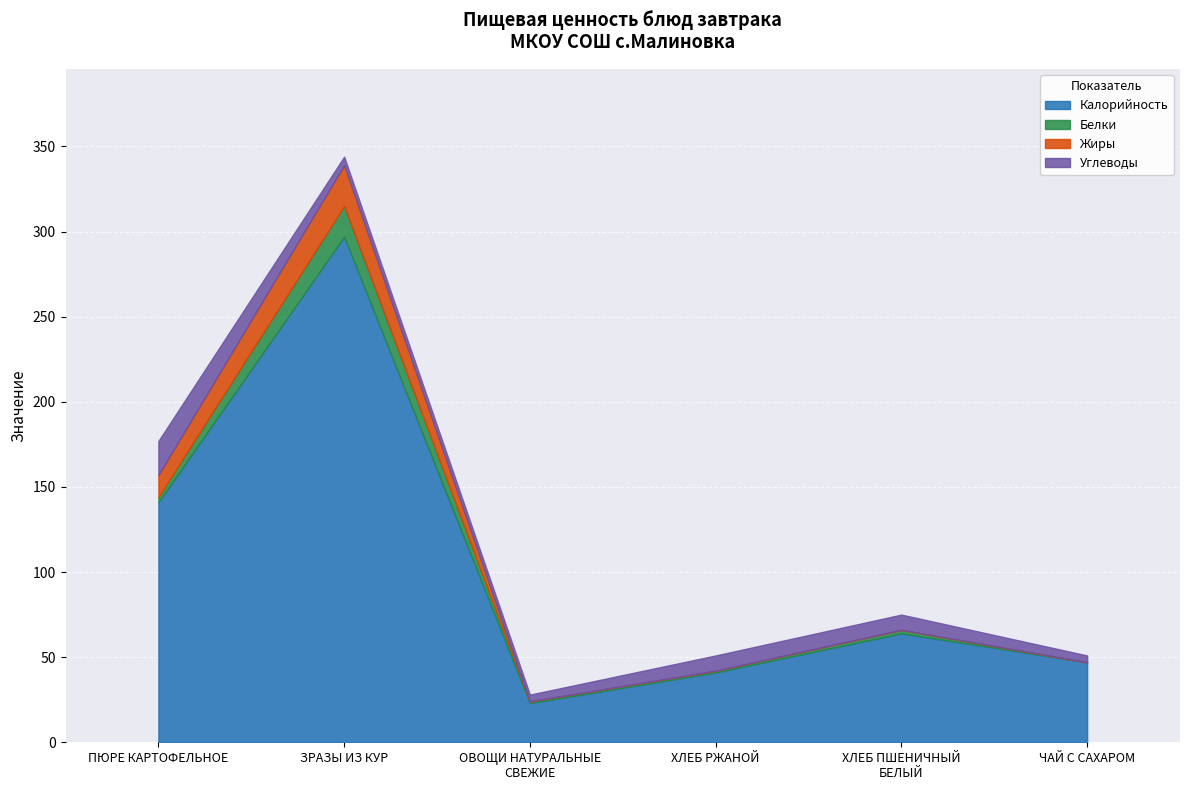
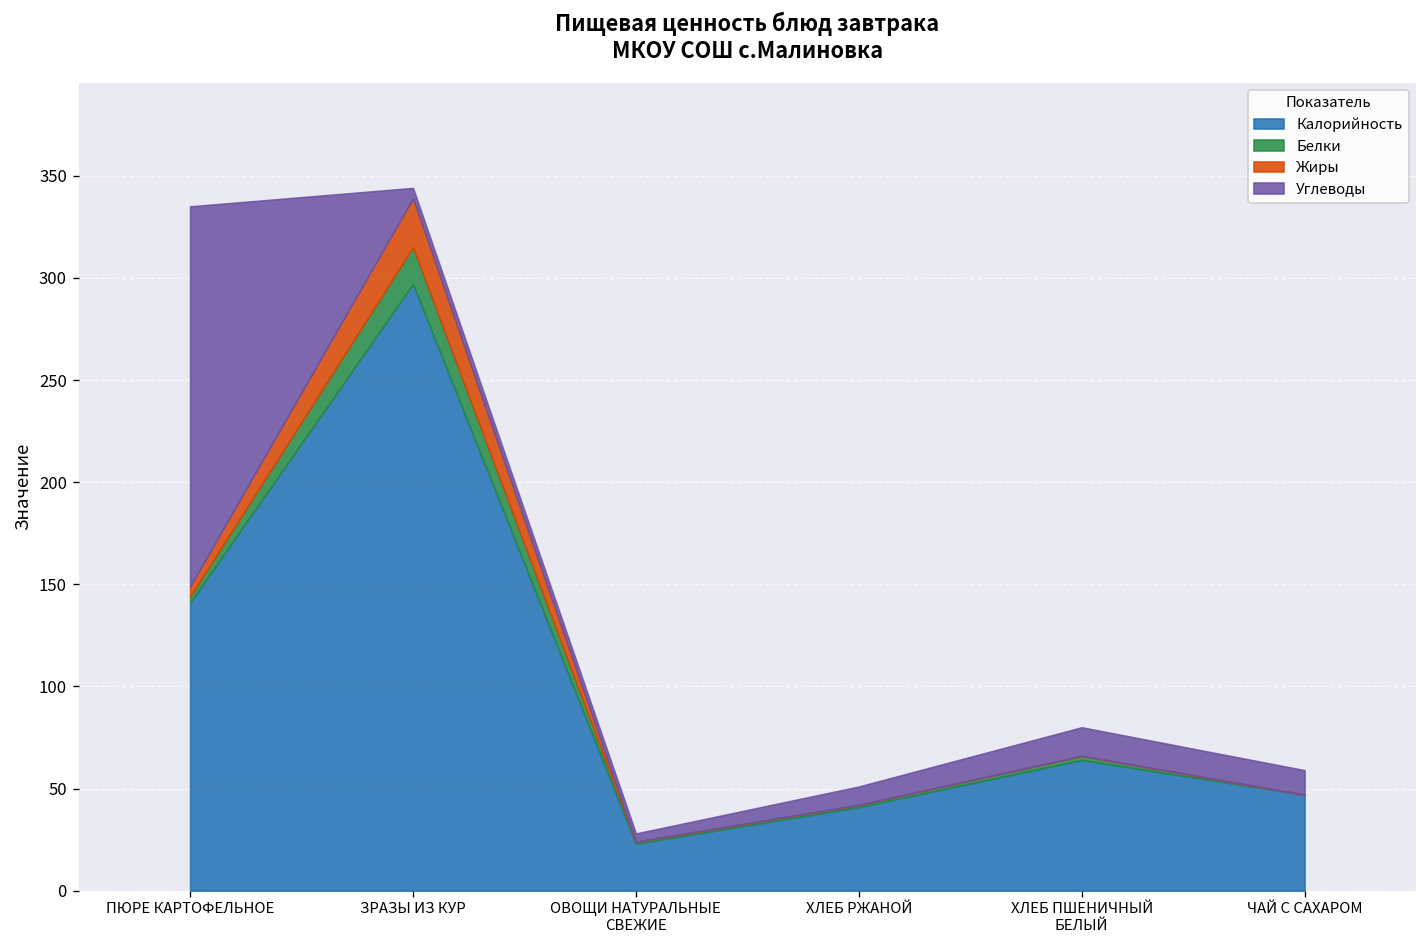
Жиры, ПЮРЕ КАРТОФЕЛЬНОЕ: 13 -> 5
Углеводы, ПЮРЕ КАРТОФЕЛЬНОЕ: 20 -> 186
Углеводы, ХЛЕБ ПШЕНИЧНЫЙ БЕЛЫЙ: 9 -> 14
Углеводы, ЧАЙ С САХАРОМ: 4 -> 12
